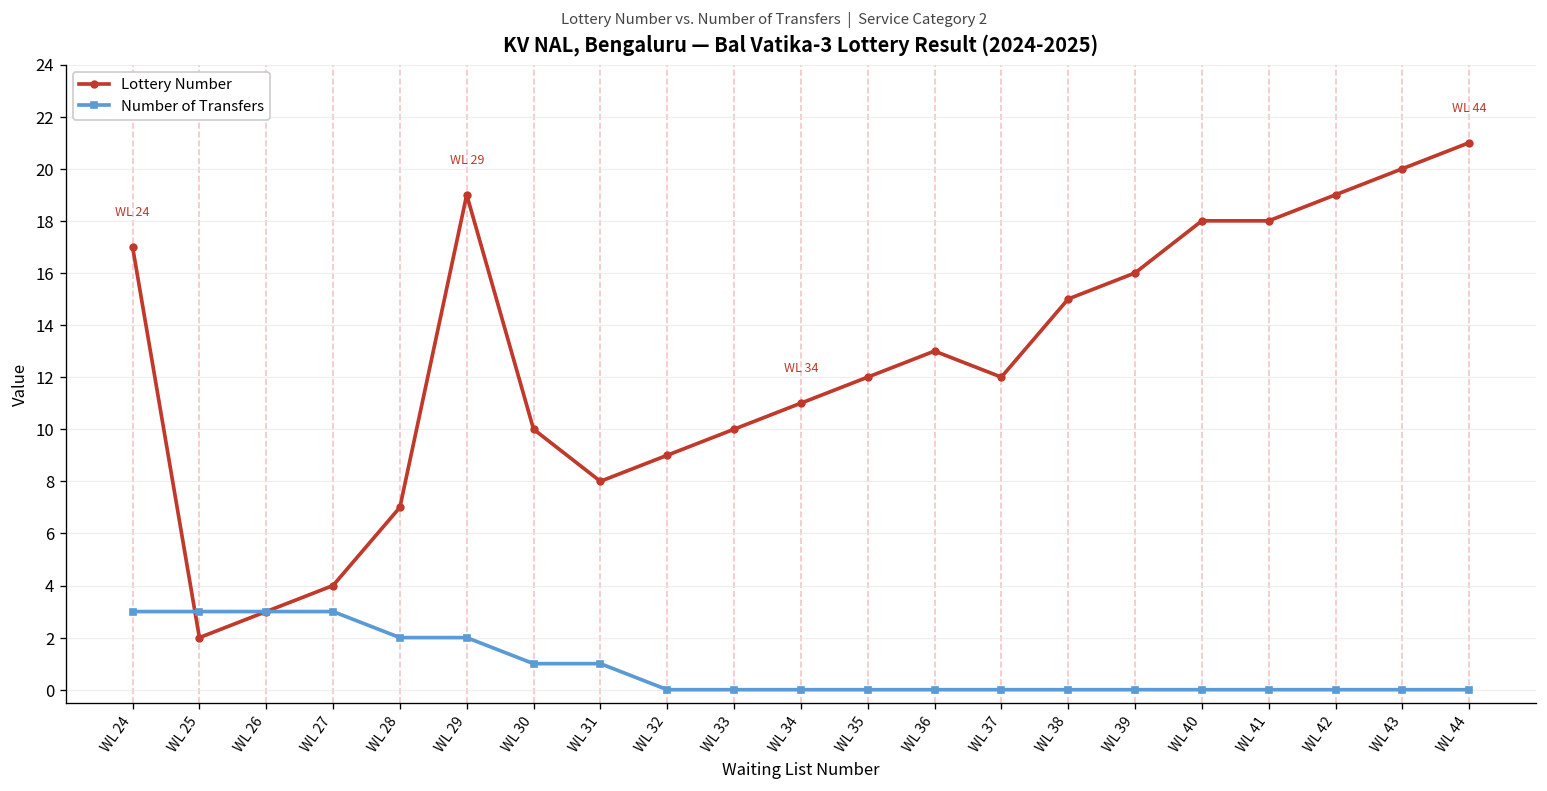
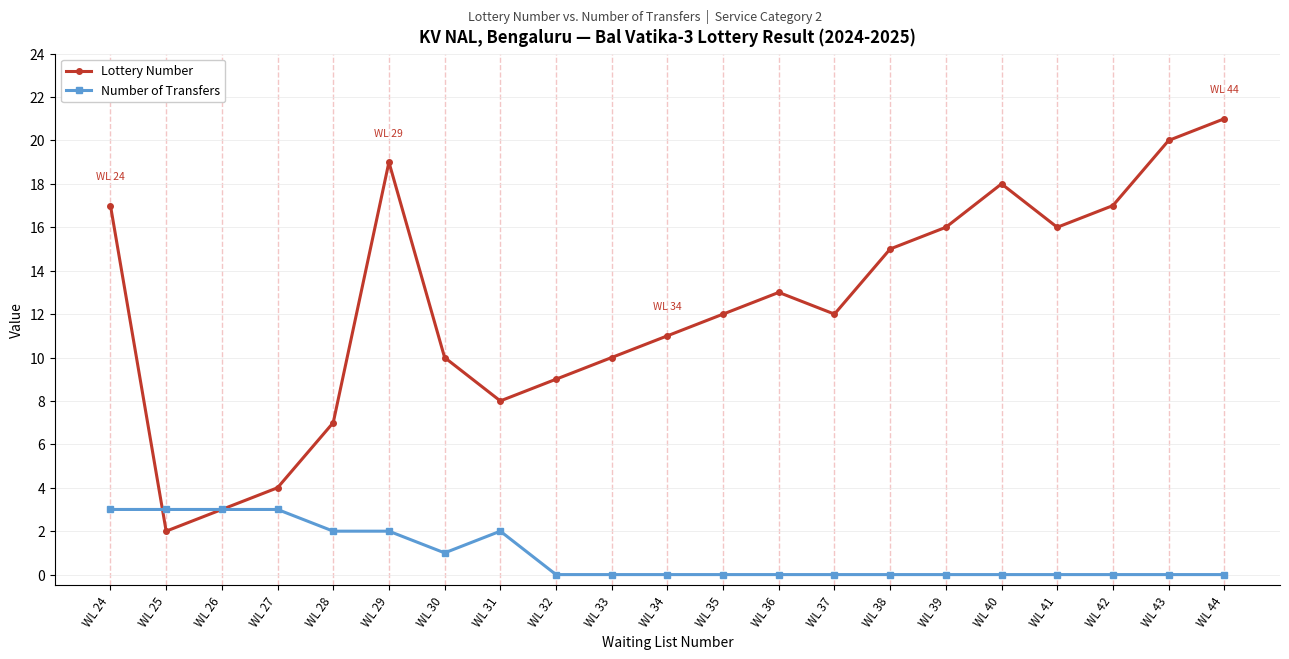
Number of Transfers, WL 31: 1 -> 2
Lottery Number, WL 41: 18 -> 16
Lottery Number, WL 42: 19 -> 17
